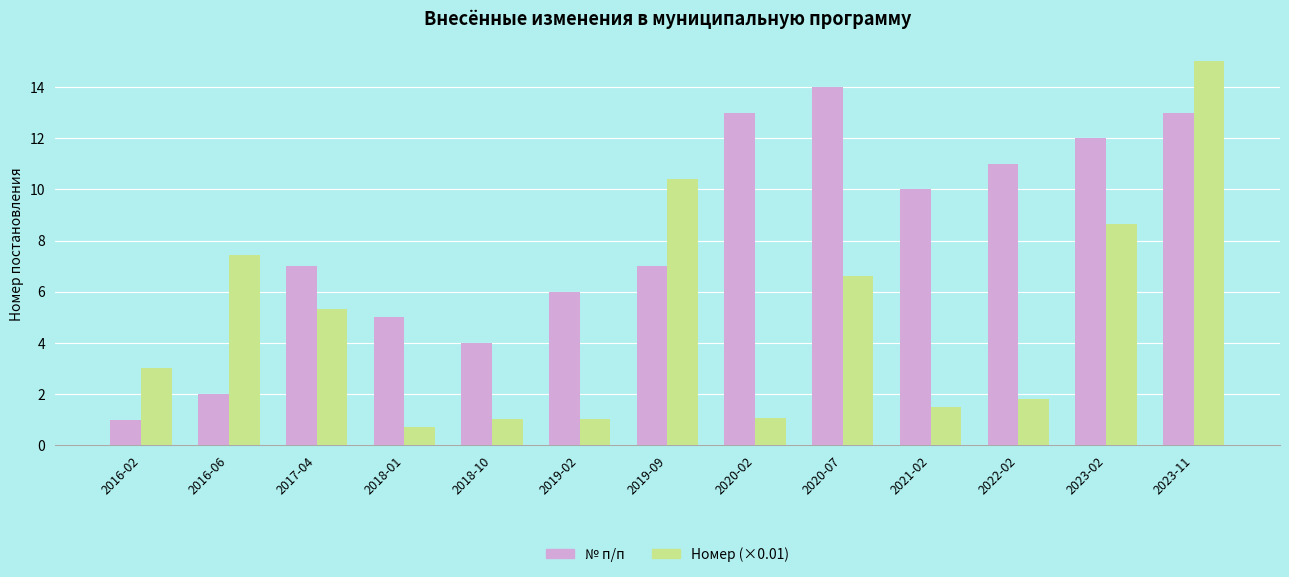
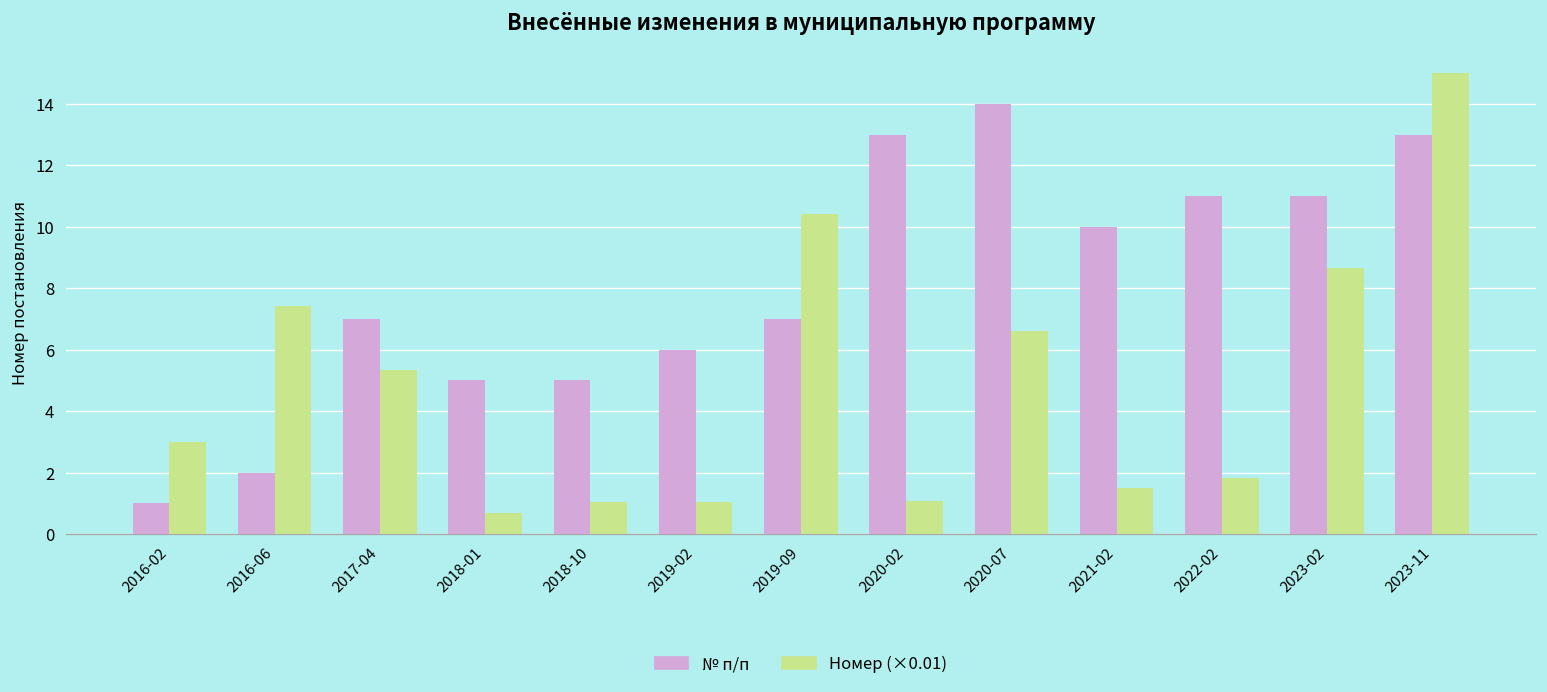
№ п/п, 2018-10: 4 -> 5
№ п/п, 2023-02: 12 -> 11
